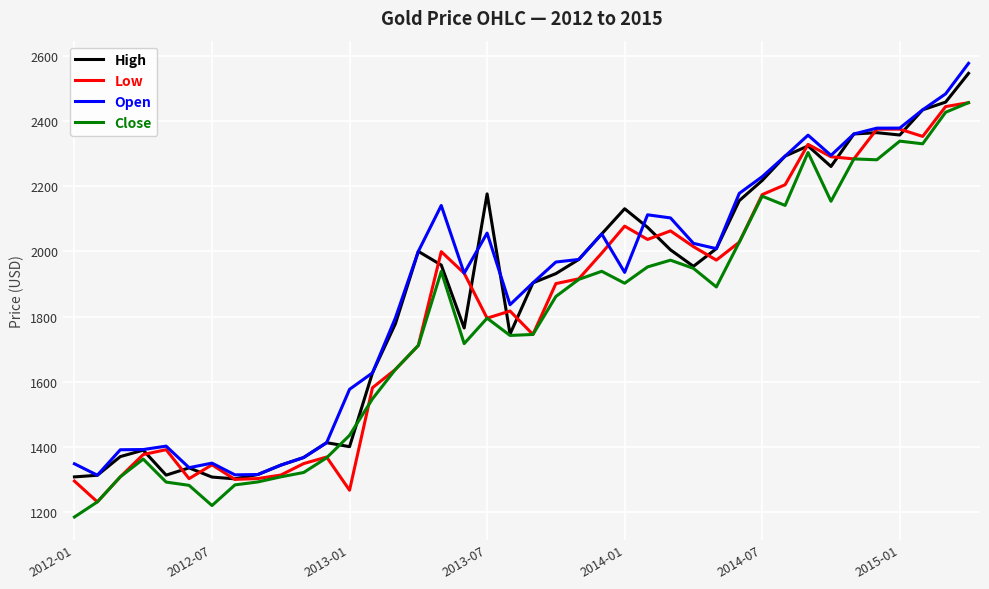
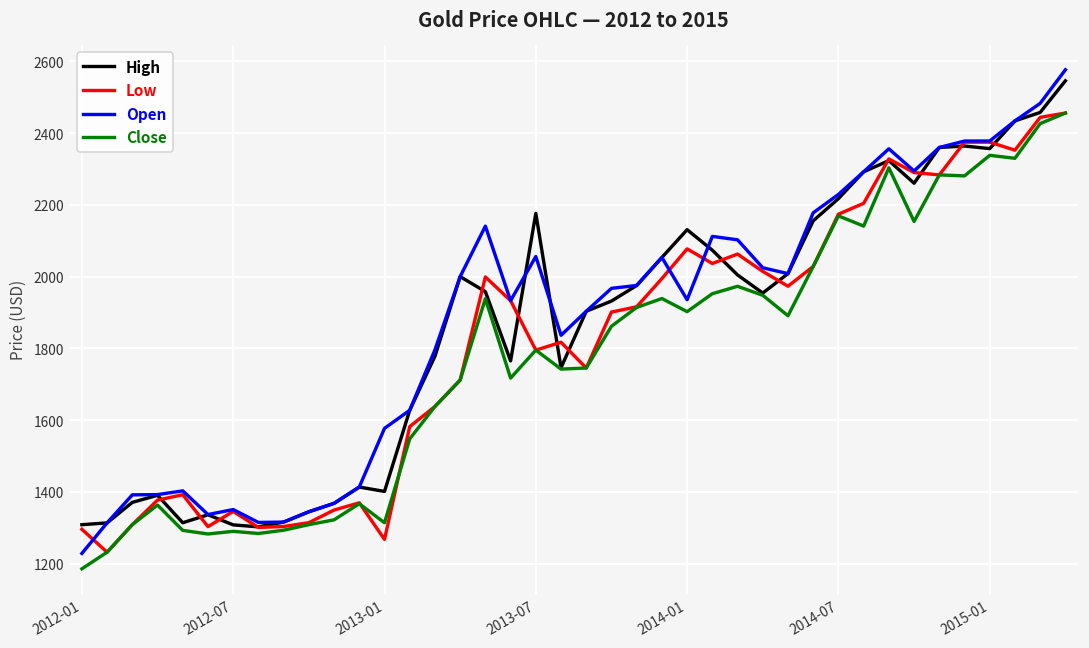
Open, 2012-01: 1350 -> 1230
Close, 2012-07: 1220 -> 1290
Close, 2013-01: 1440 -> 1310
